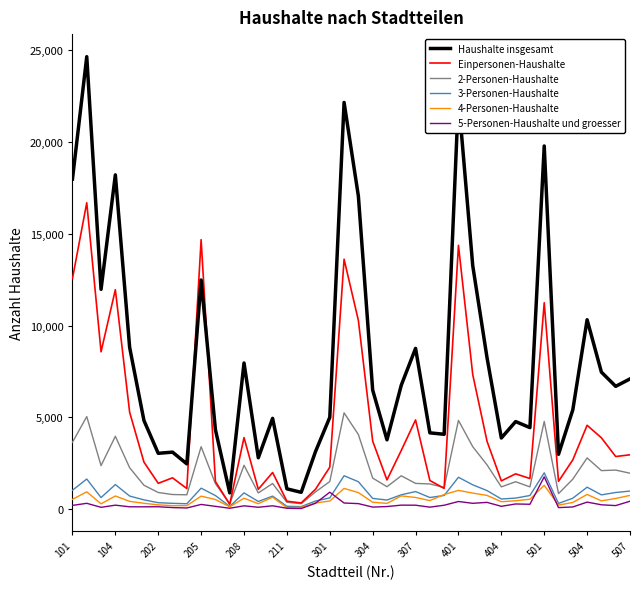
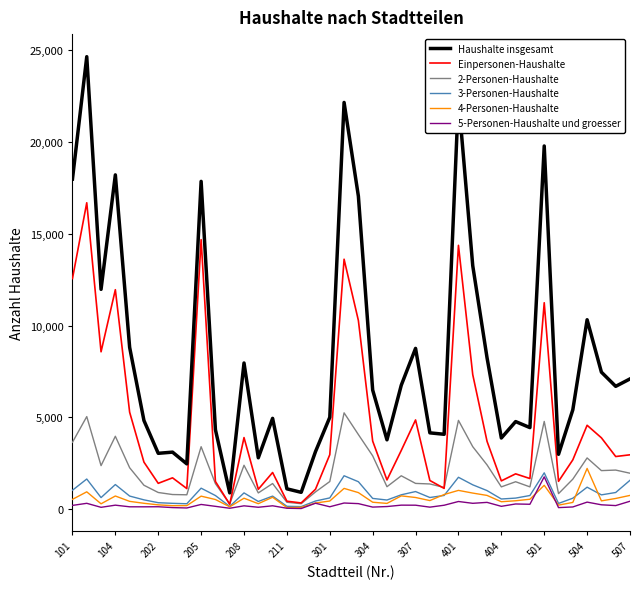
Haushalte insgesamt, 205: 12,500 -> 17,900
Einpersonen-Haushalte, 301: 2,300 -> 3,000
5-Personen-Haushalte und groesser, 301: 900 -> 100
2-Personen-Haushalte, 304: 1,700 -> 2,900
4-Personen-Haushalte, 504: 800 -> 2,200
3-Personen-Haushalte, 507: 1,000 -> 1,600
